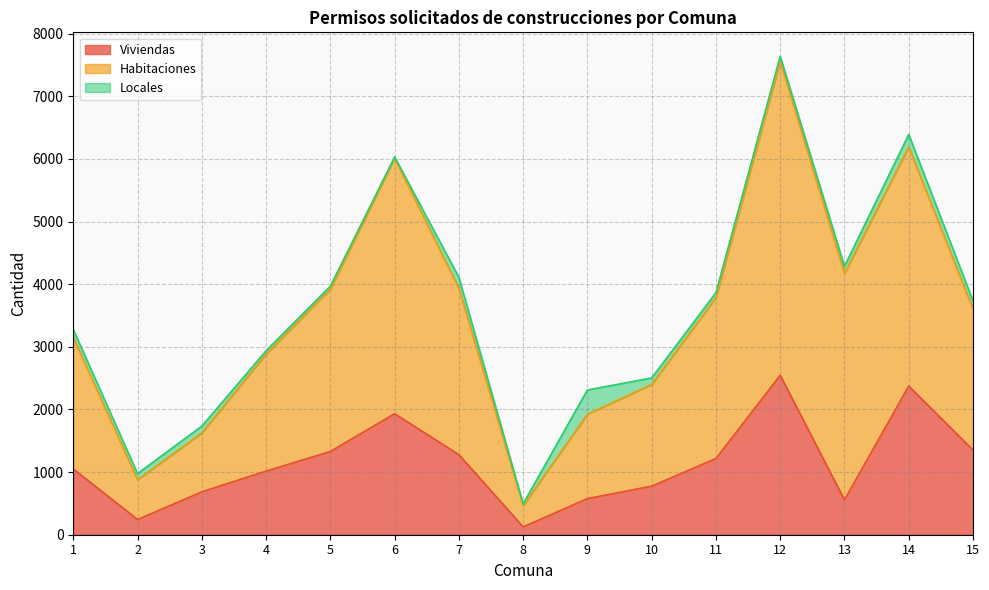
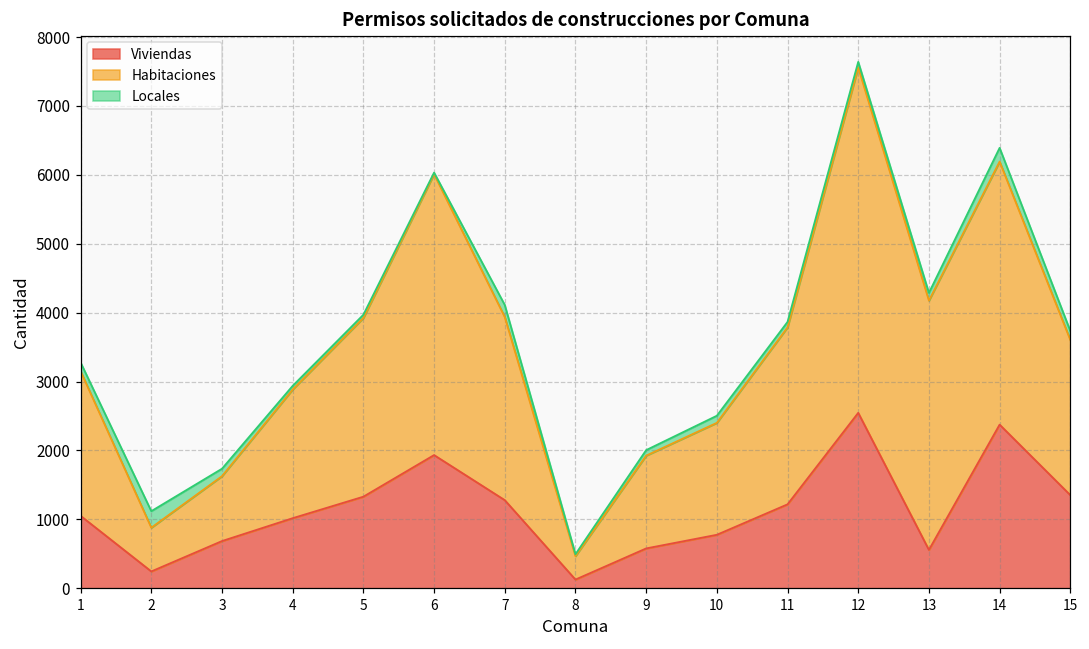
Locales, 2: 100 -> 200
Locales, 9: 400 -> 100
